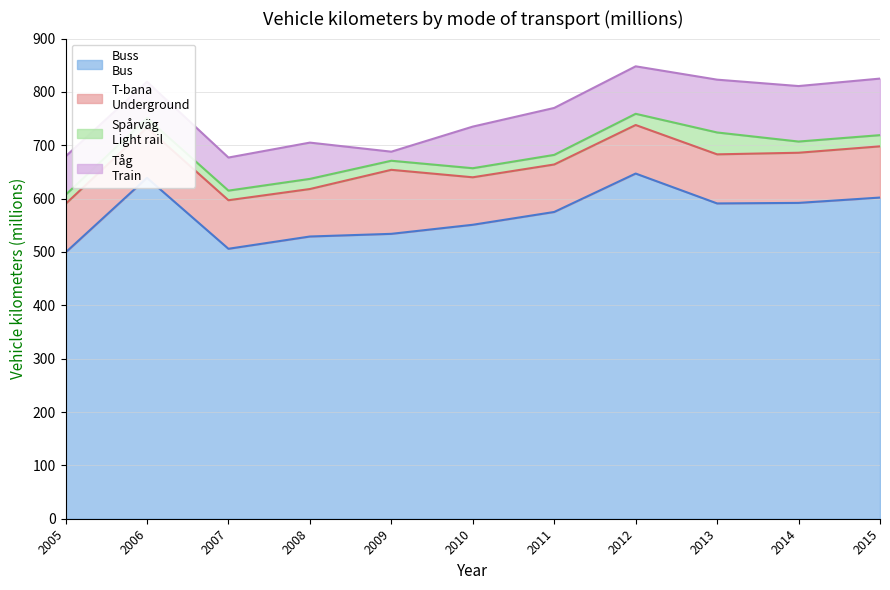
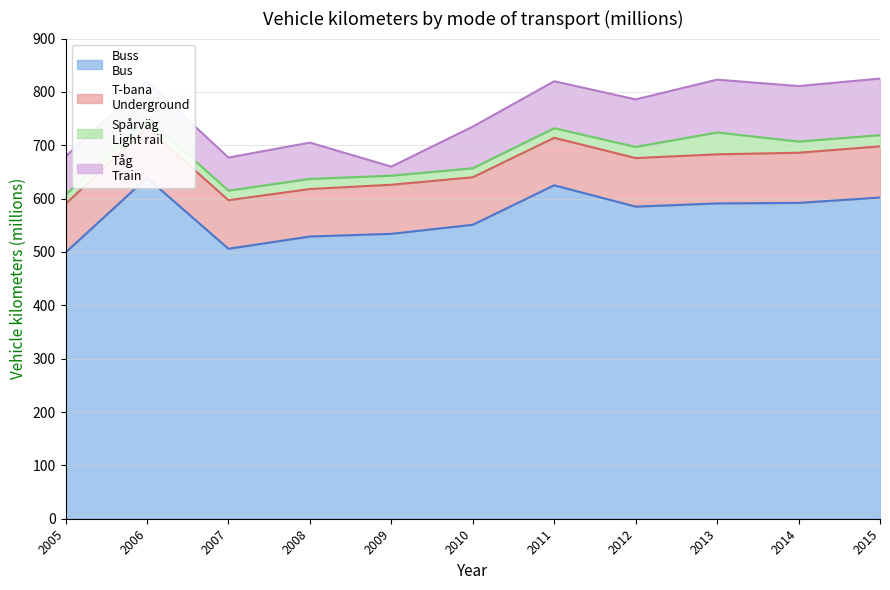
T-bana Underground, 2009: 120 -> 90
Buss Bus, 2011: 580 -> 630
Buss Bus, 2012: 650 -> 590
